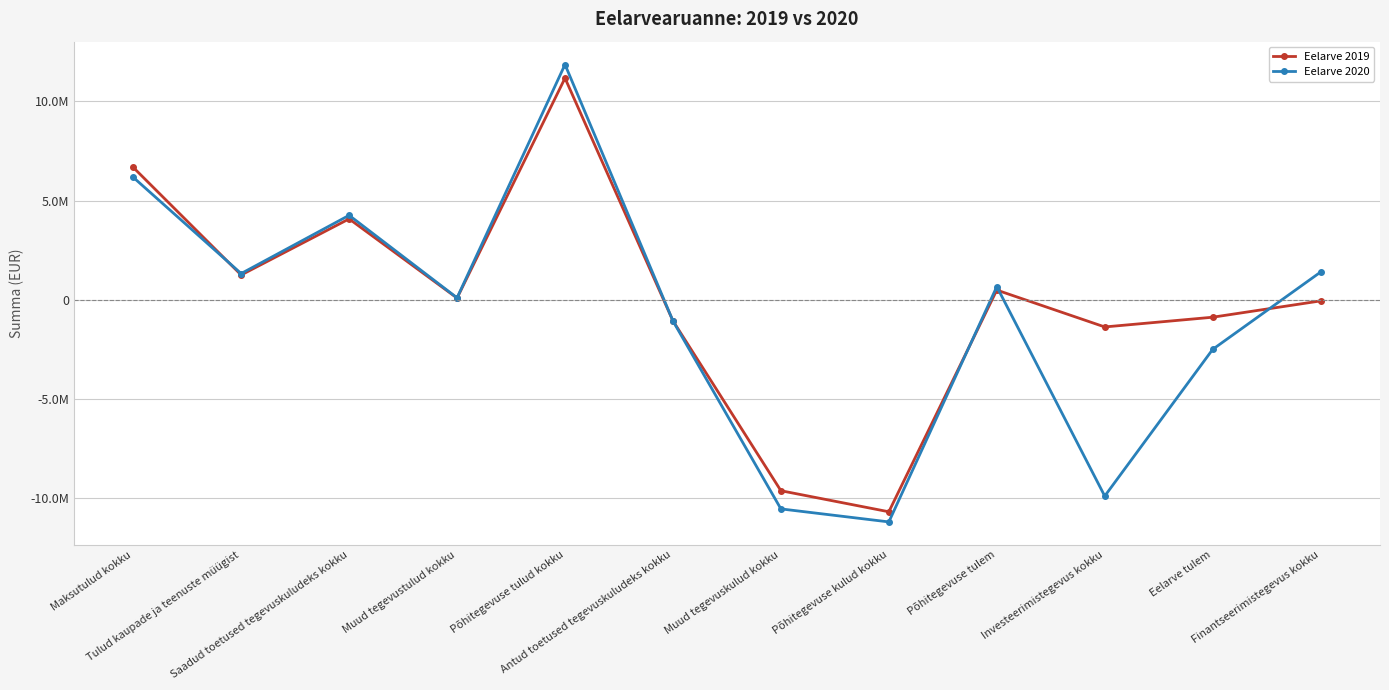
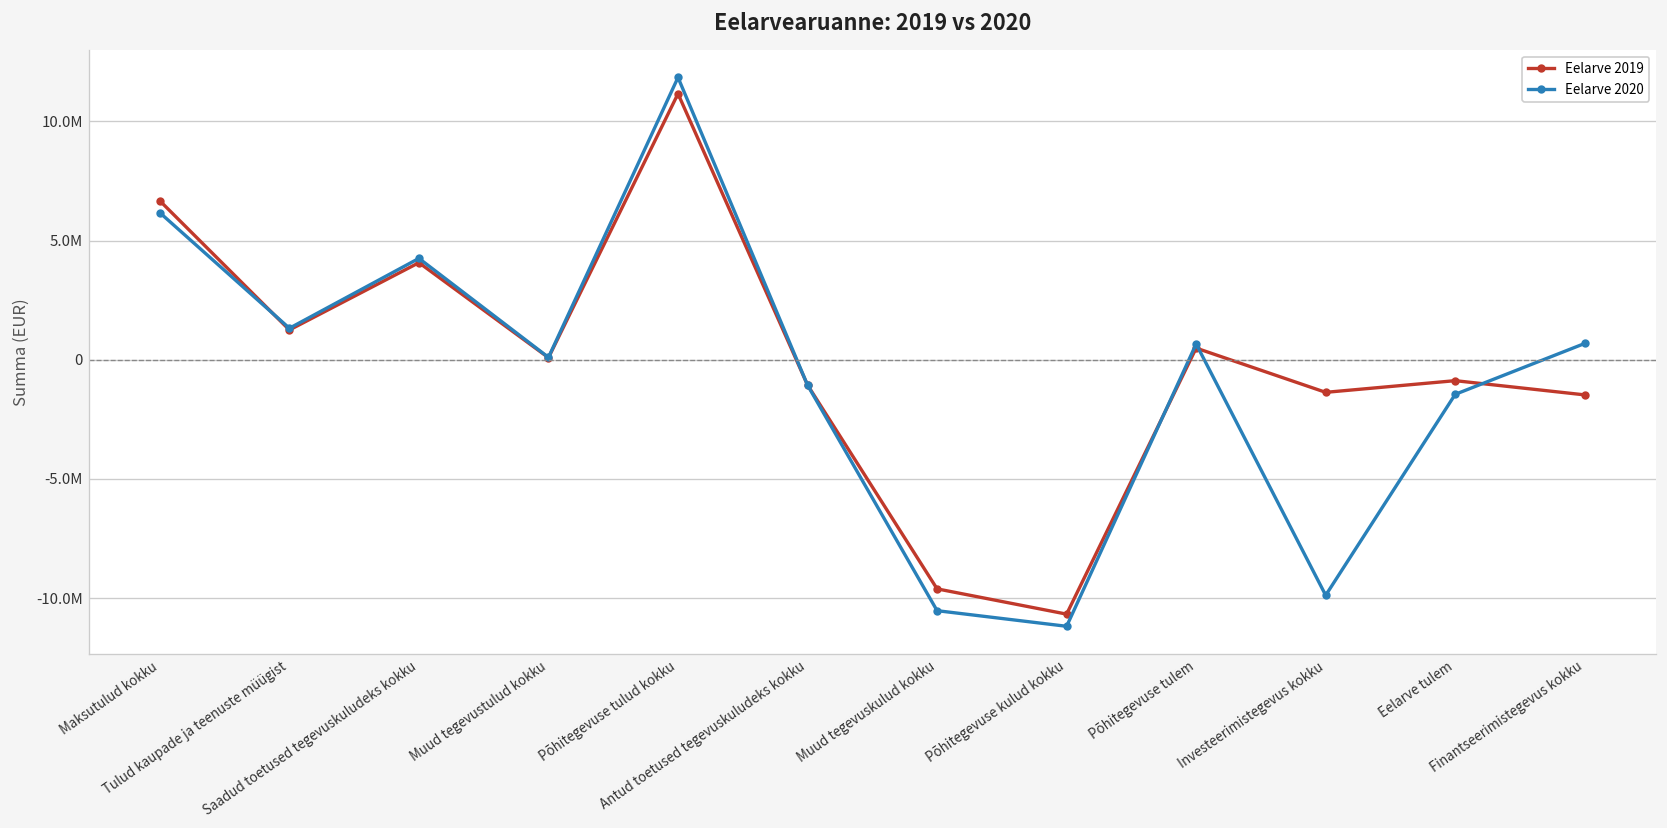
Eelarve 2020, Eelarve tulem: -2500000 -> -1500000
Eelarve 2019, Finantseerimistegevus kokku: -100000 -> -1500000
Eelarve 2020, Finantseerimistegevus kokku: 1400000 -> 700000
